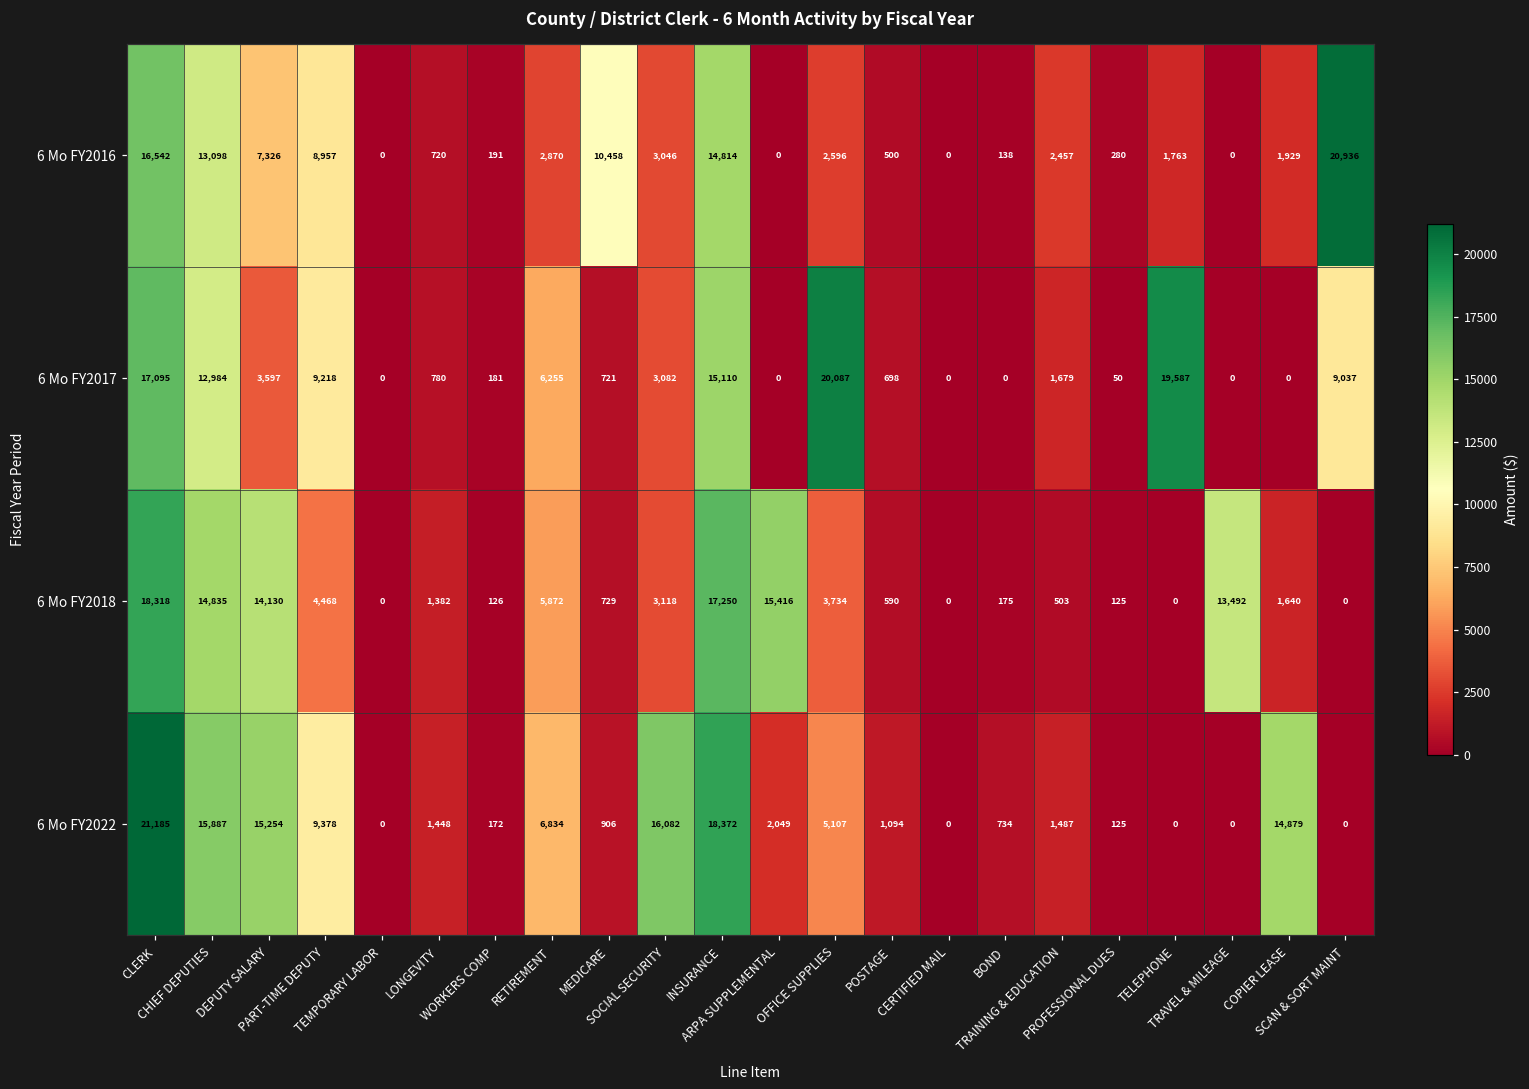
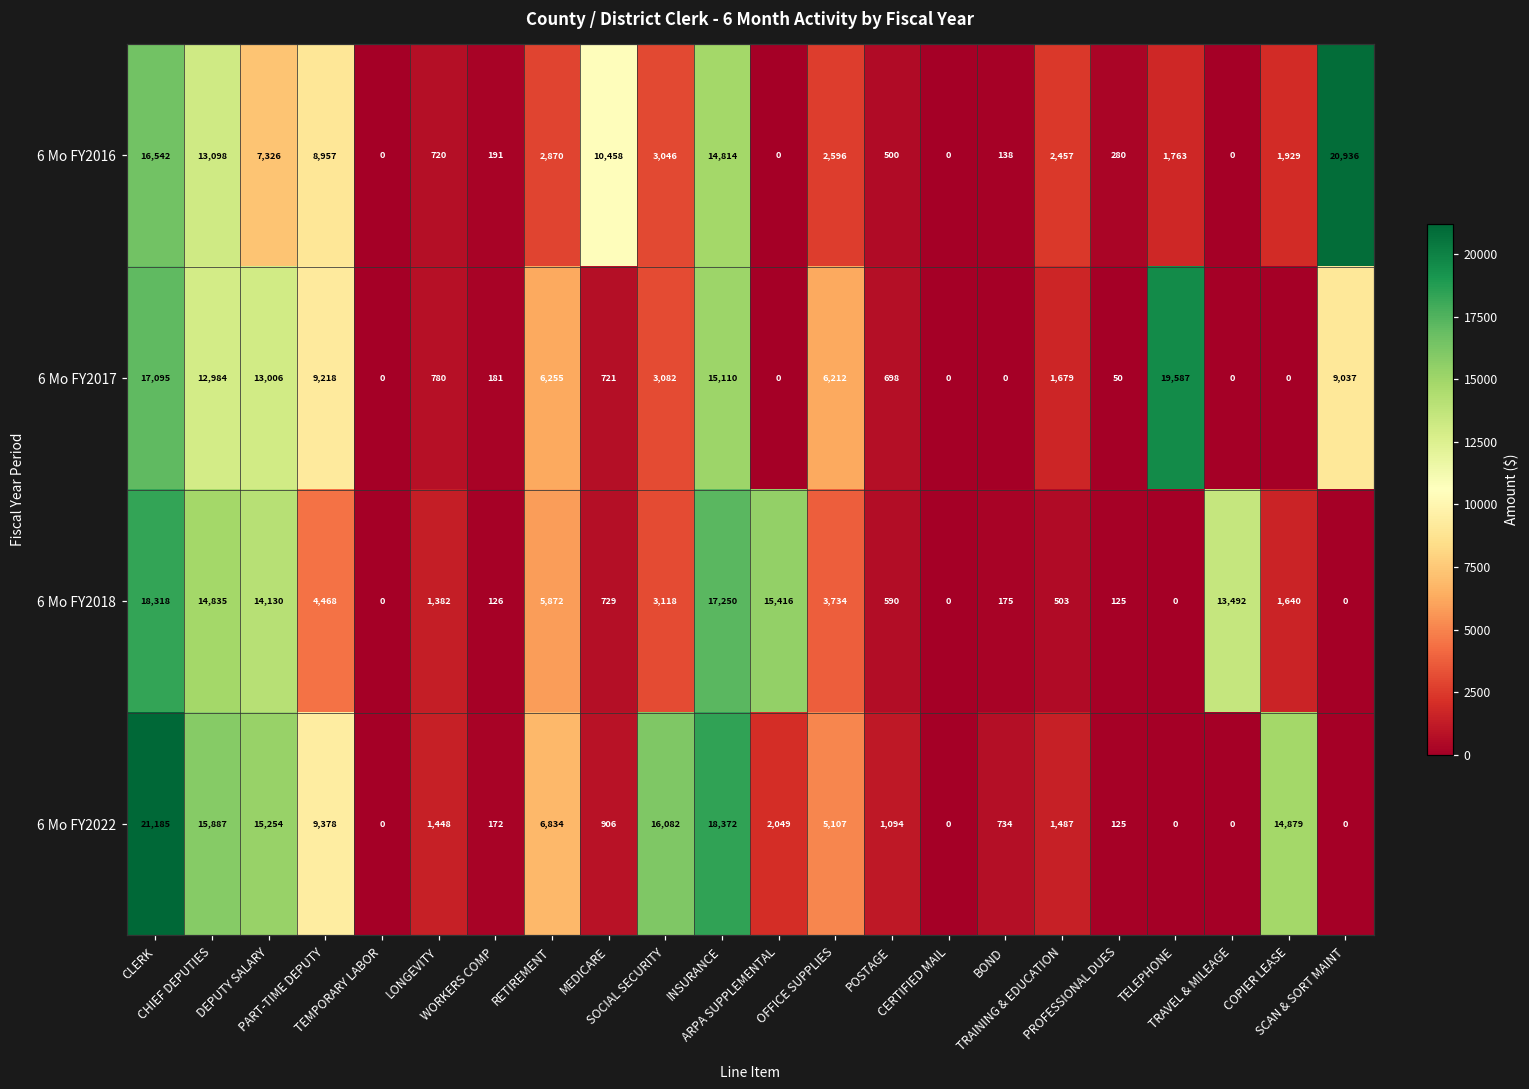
6 Mo FY2017, DEPUTY SALARY: 3,597 -> 13,006
6 Mo FY2017, OFFICE SUPPLIES: 20,087 -> 6,212
